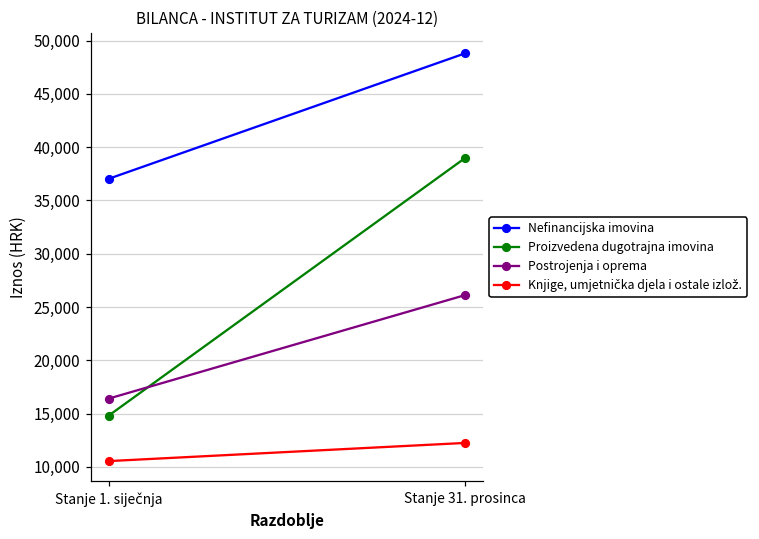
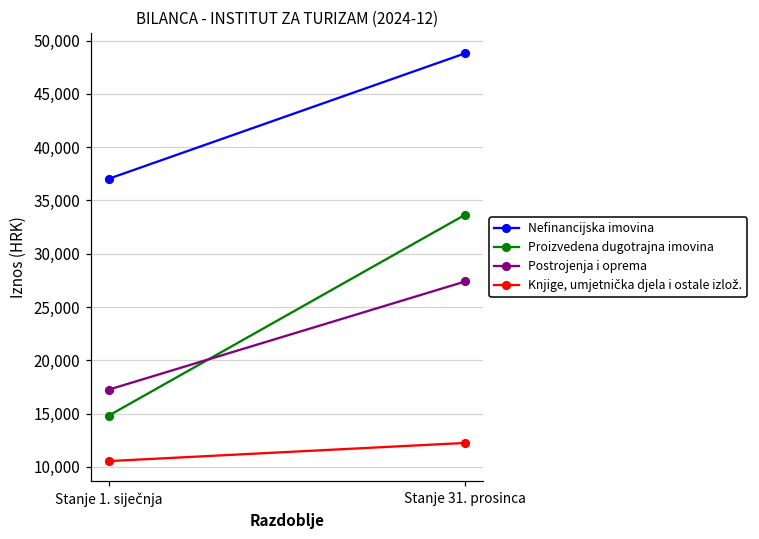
Postrojenja i oprema, Stanje 1. siječnja: 16,000 -> 17,000
Proizvedena dugotrajna imovina, Stanje 31. prosinca: 39,000 -> 34,000
Postrojenja i oprema, Stanje 31. prosinca: 26,000 -> 27,000
